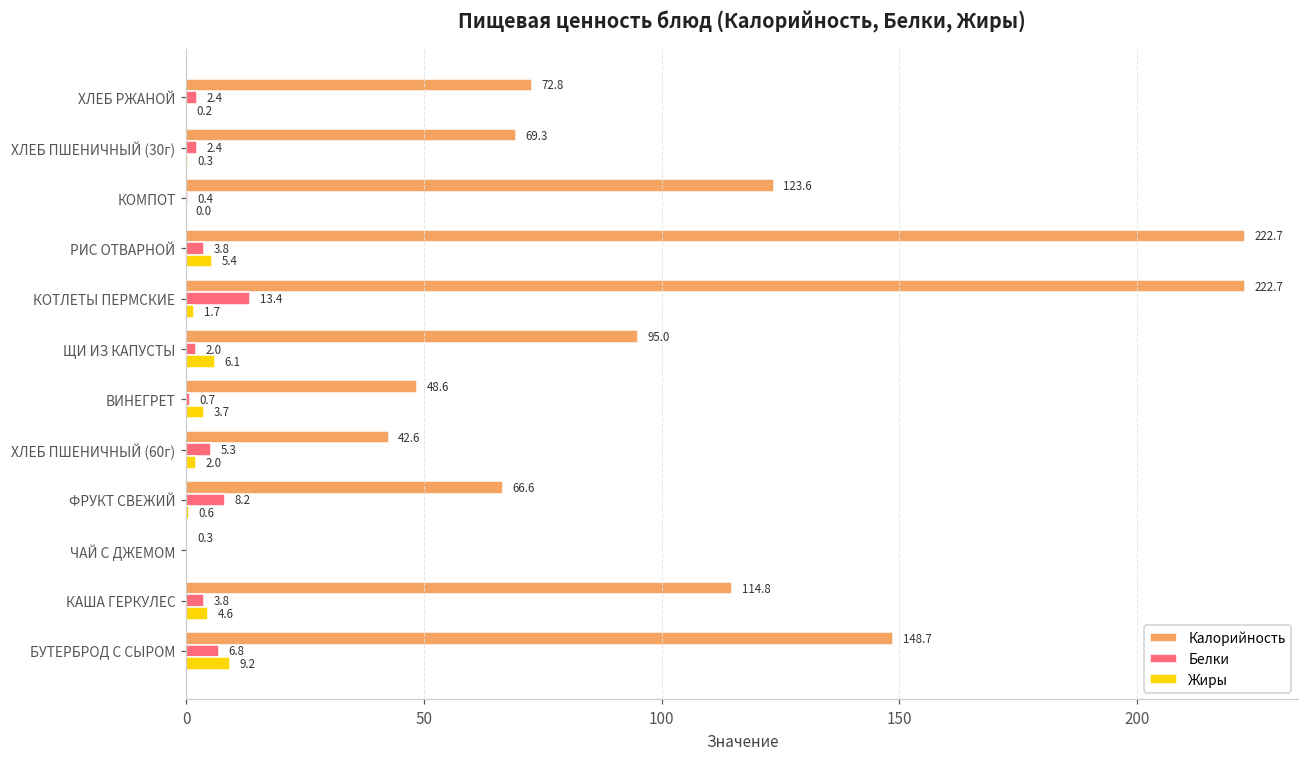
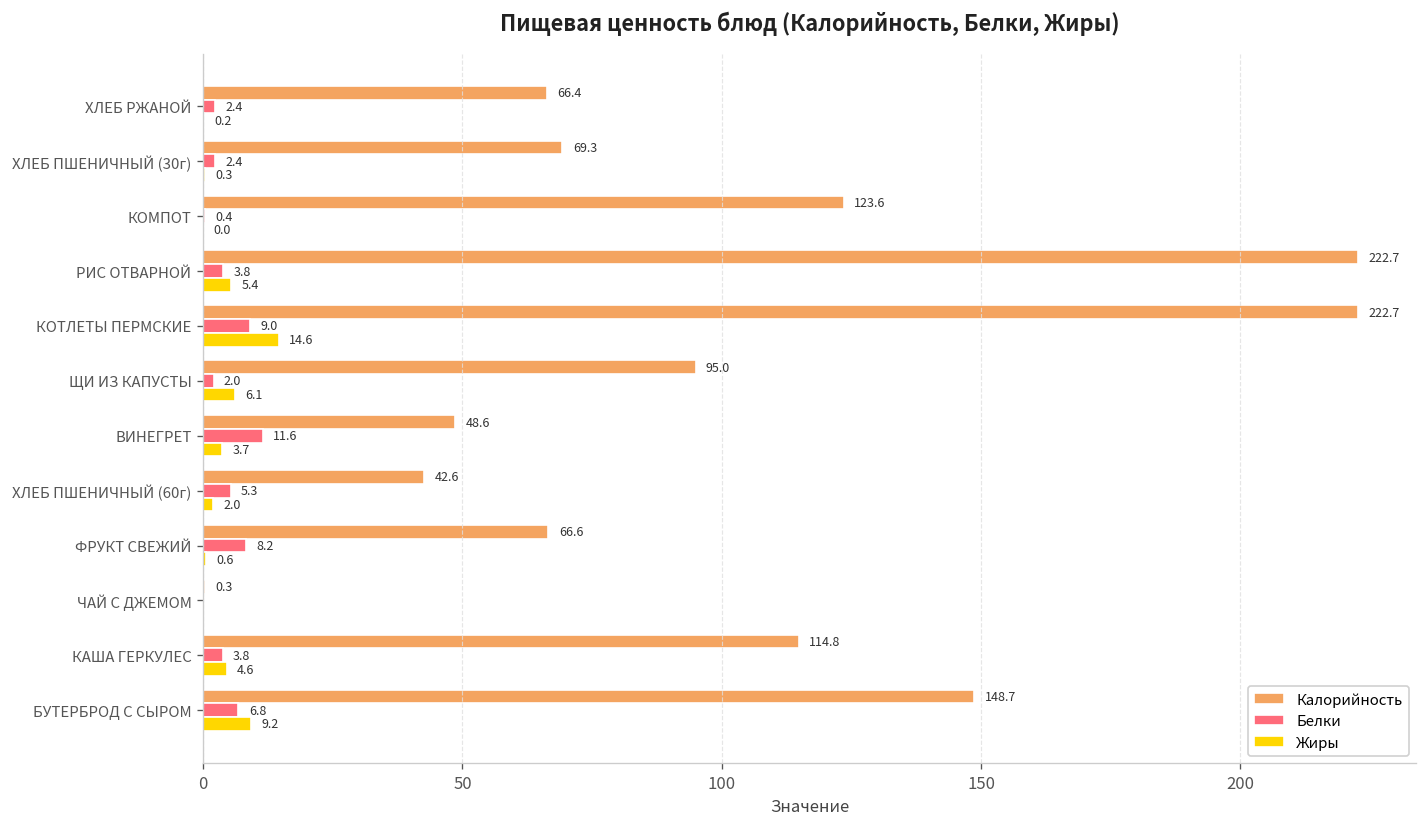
Калорийность, ХЛЕБ РЖАНОЙ: 72.8 -> 66.4
Белки, КОТЛЕТЫ ПЕРМСКИЕ: 13.4 -> 9.0
Жиры, КОТЛЕТЫ ПЕРМСКИЕ: 1.7 -> 14.6
Белки, ВИНЕГРЕТ: 0.7 -> 11.6
